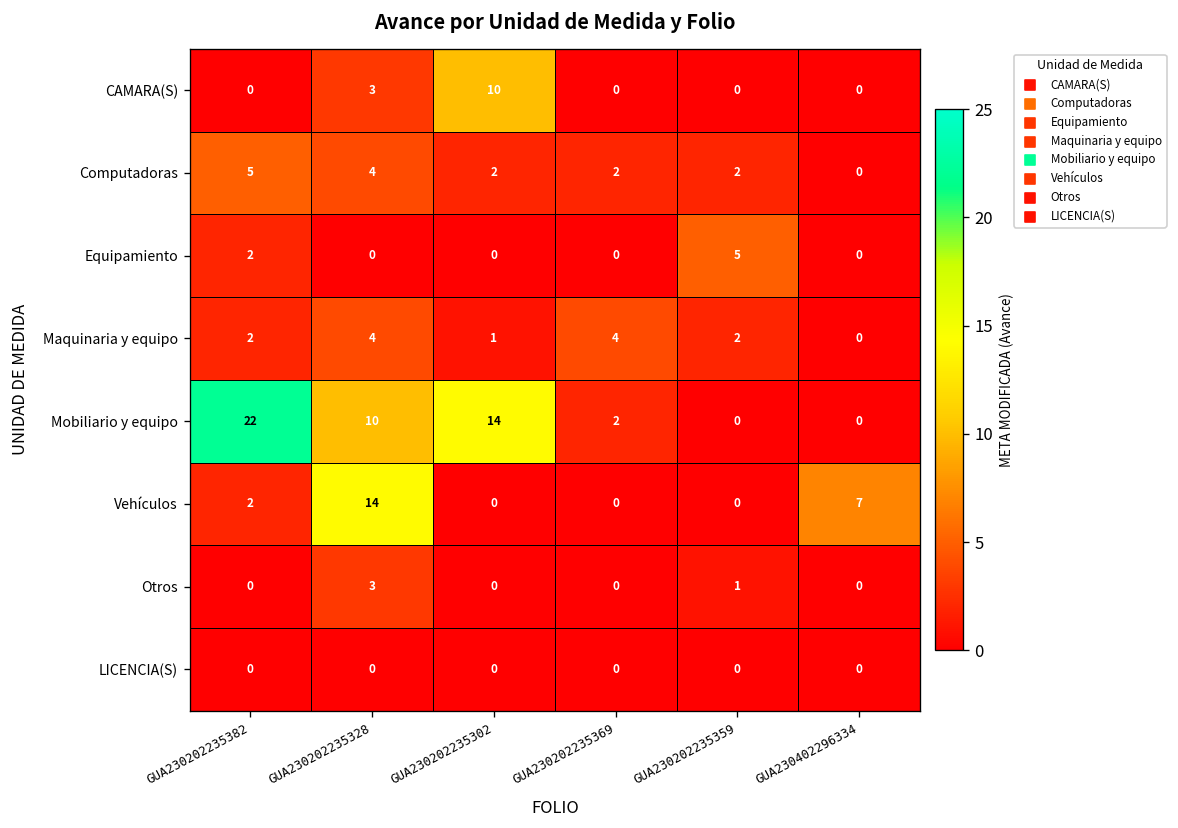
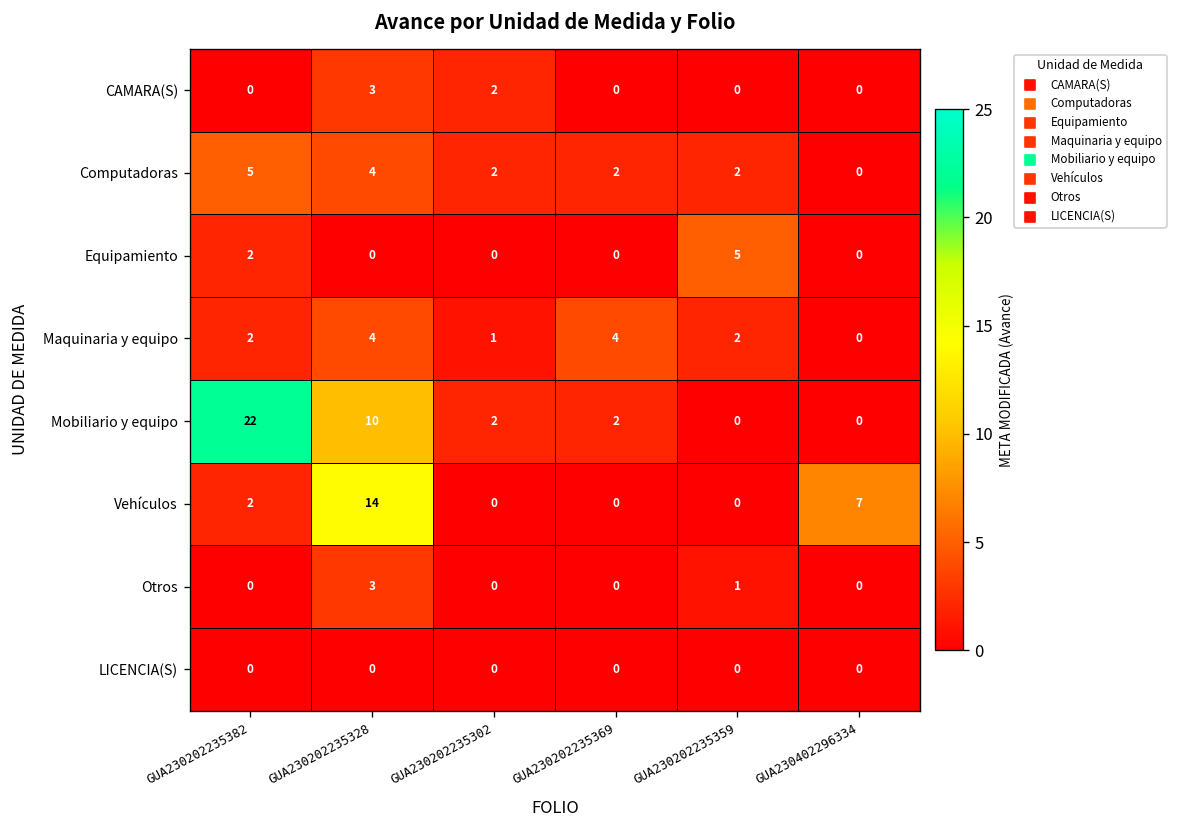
CAMARA(S), GUA230202235302: 10 -> 2
Mobiliario y equipo, GUA230202235302: 14 -> 2
